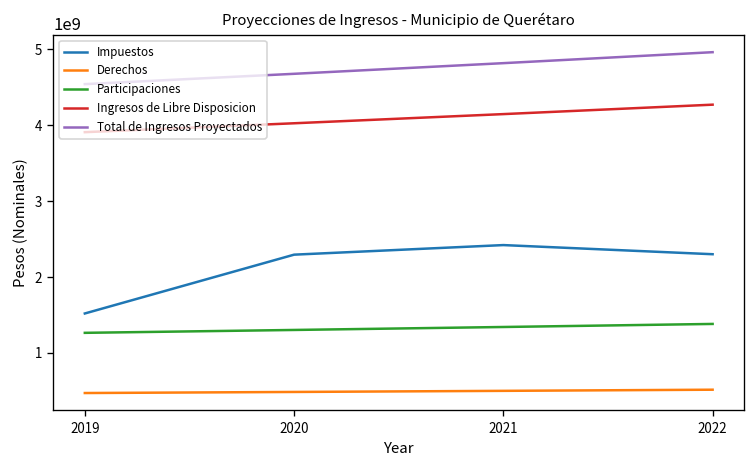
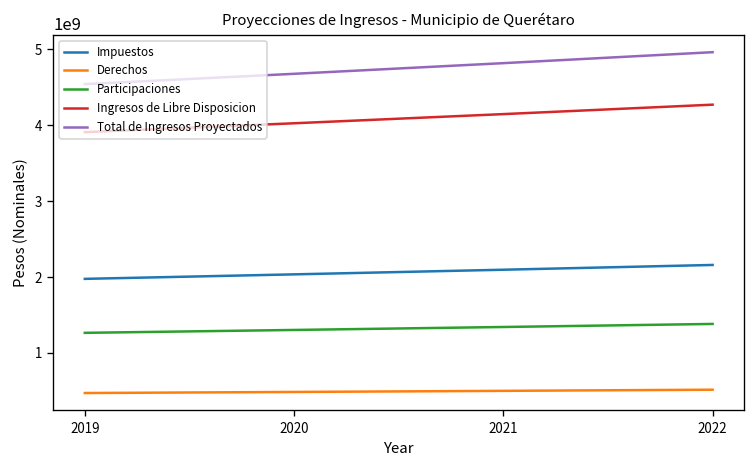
Impuestos, 2019: 1500000000 -> 2000000000
Impuestos, 2020: 2300000000 -> 2000000000
Impuestos, 2021: 2400000000 -> 2100000000
Impuestos, 2022: 2300000000 -> 2200000000
